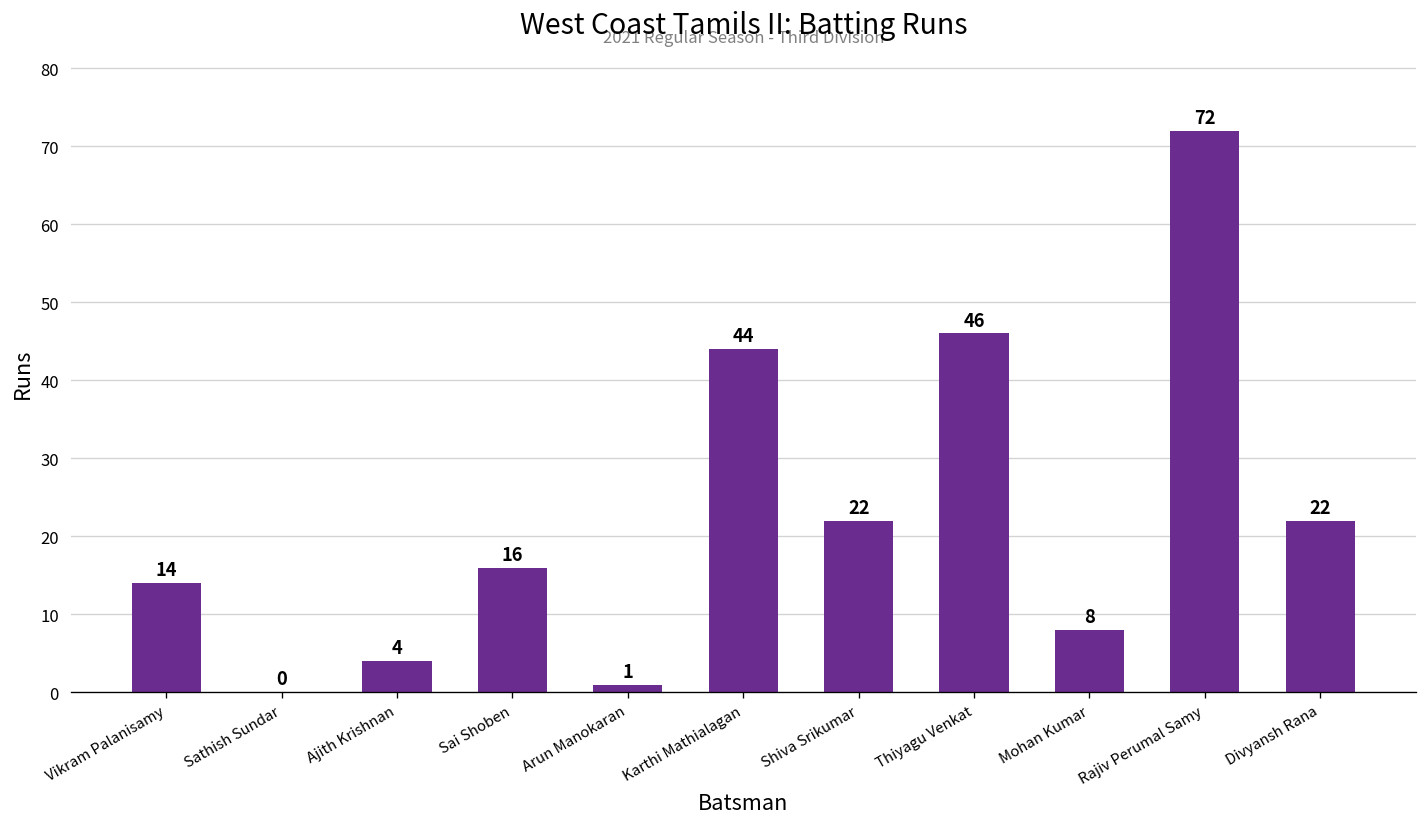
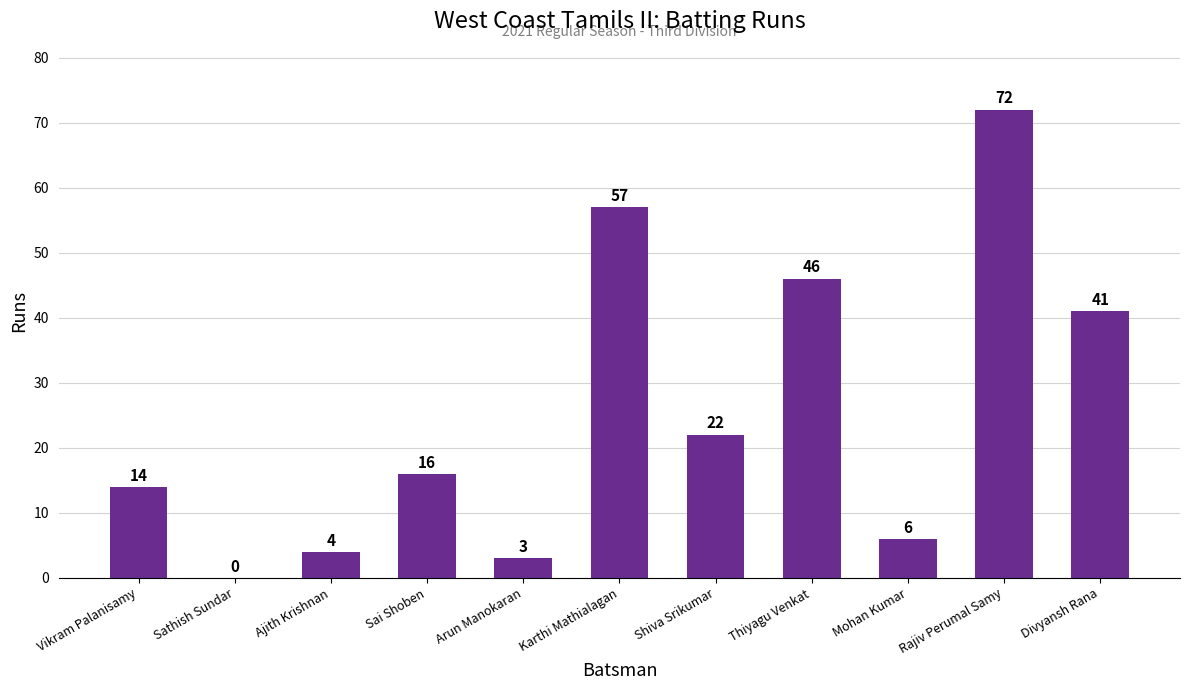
Arun Manokaran: 1 -> 3
Karthi Mathialagan: 44 -> 57
Mohan Kumar: 8 -> 6
Divyansh Rana: 22 -> 41
